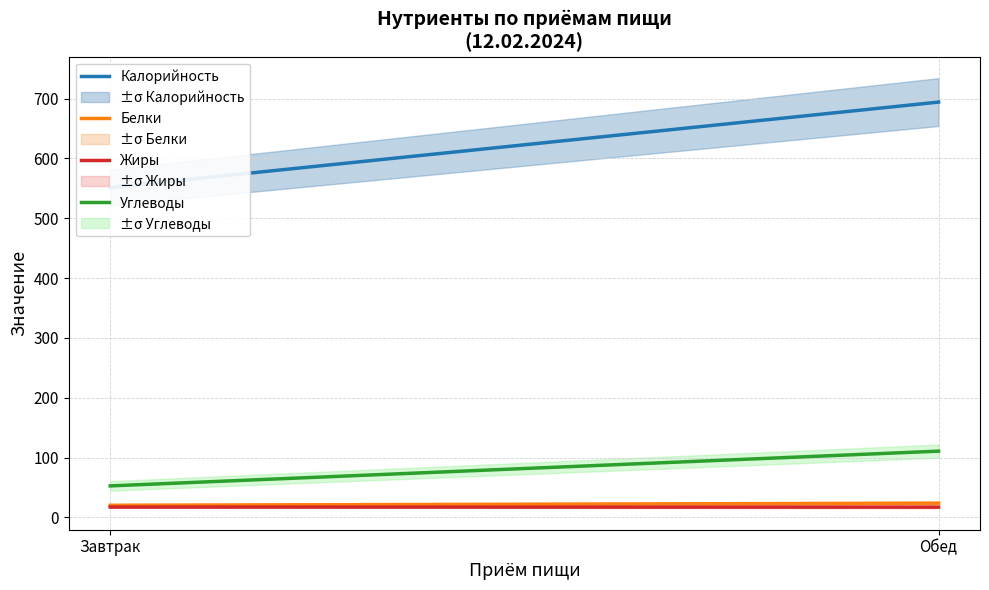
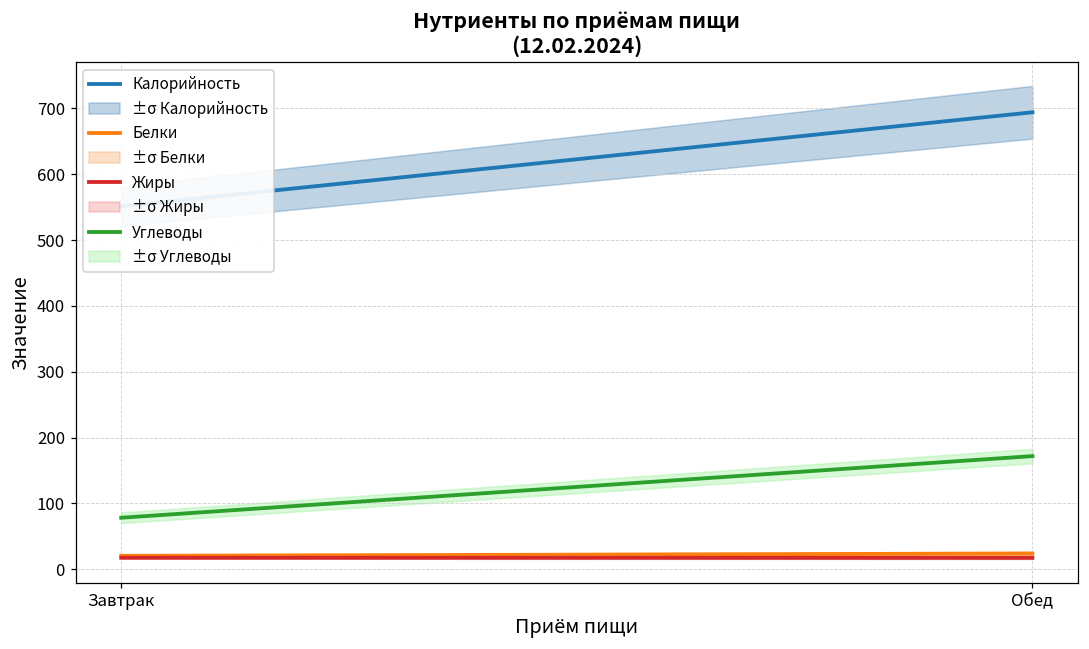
Углеводы, Завтрак: 50 -> 80
Углеводы, Обед: 110 -> 170
